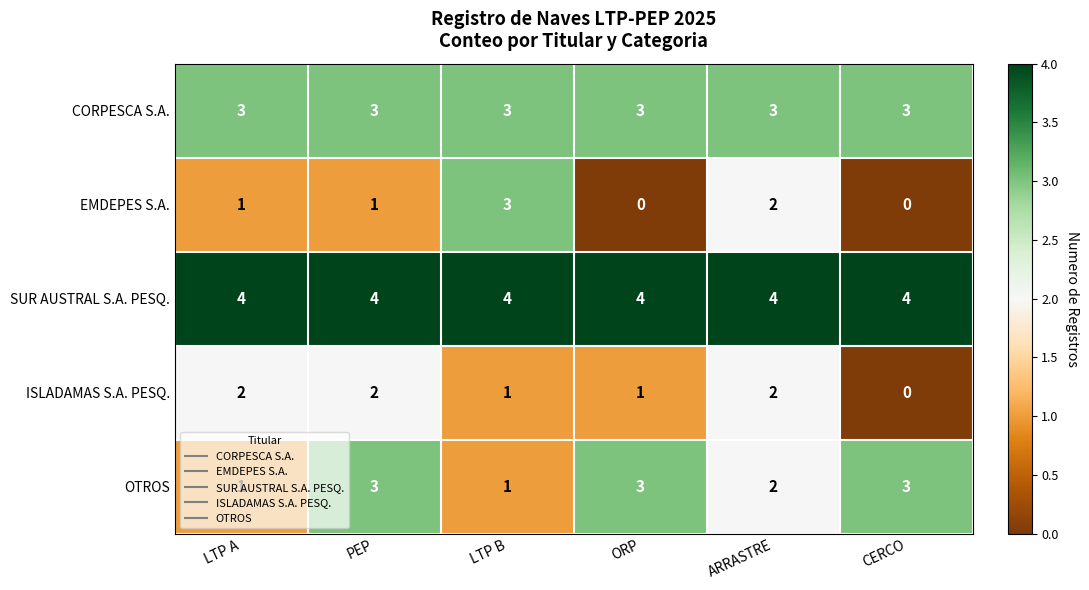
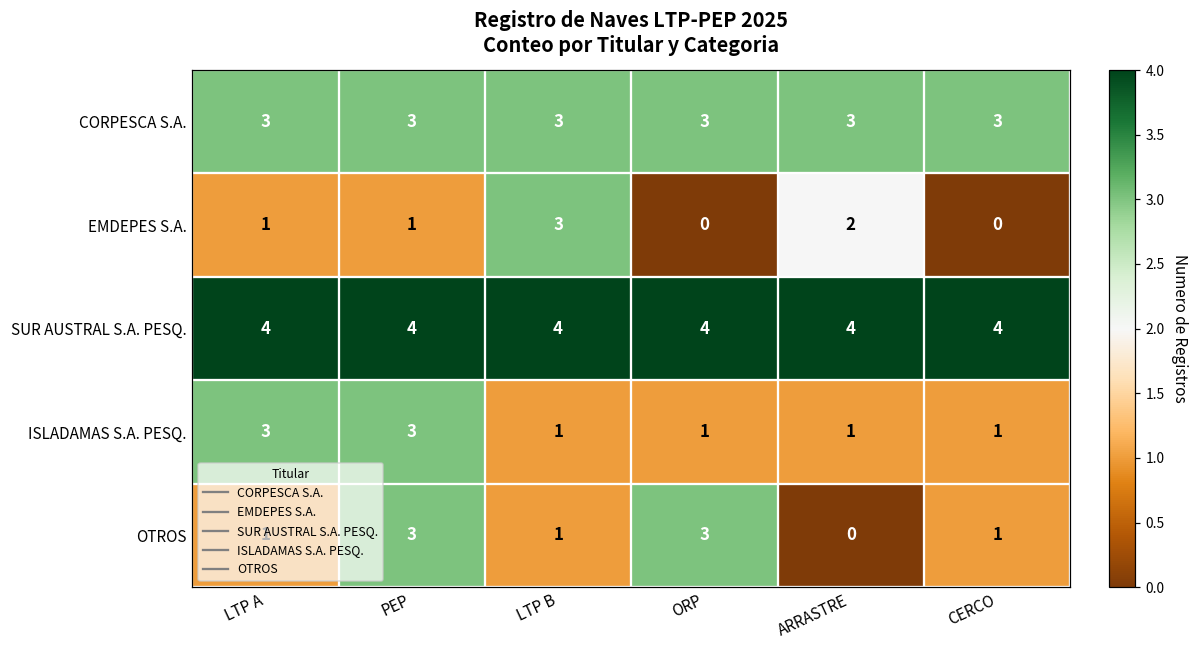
ISLADAMAS S.A. PESQ., LTP A: 2 -> 3
ISLADAMAS S.A. PESQ., PEP: 2 -> 3
ISLADAMAS S.A. PESQ., ARRASTRE: 2 -> 1
ISLADAMAS S.A. PESQ., CERCO: 0 -> 1
OTROS, ARRASTRE: 2 -> 0
OTROS, CERCO: 3 -> 1
